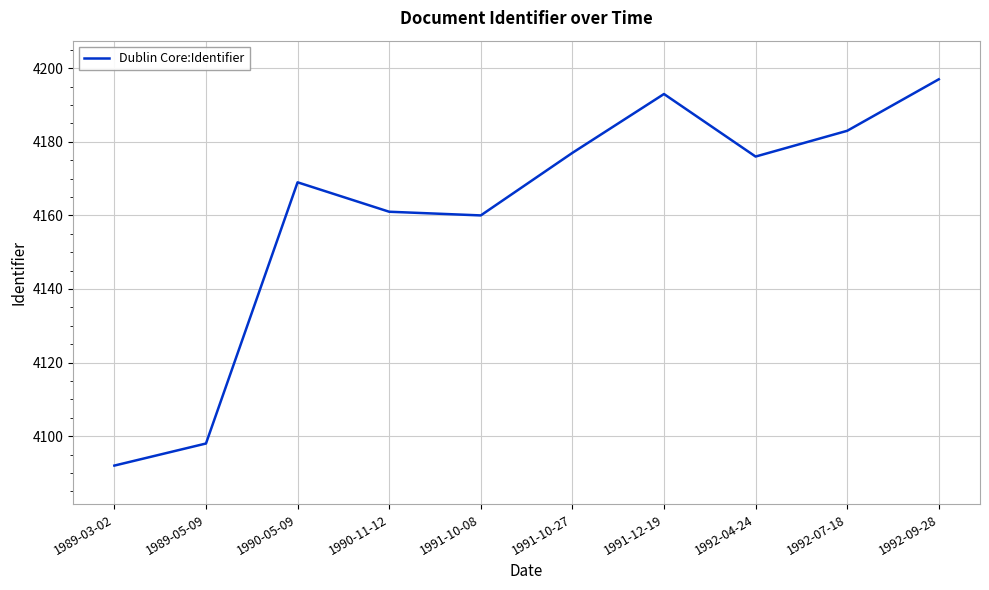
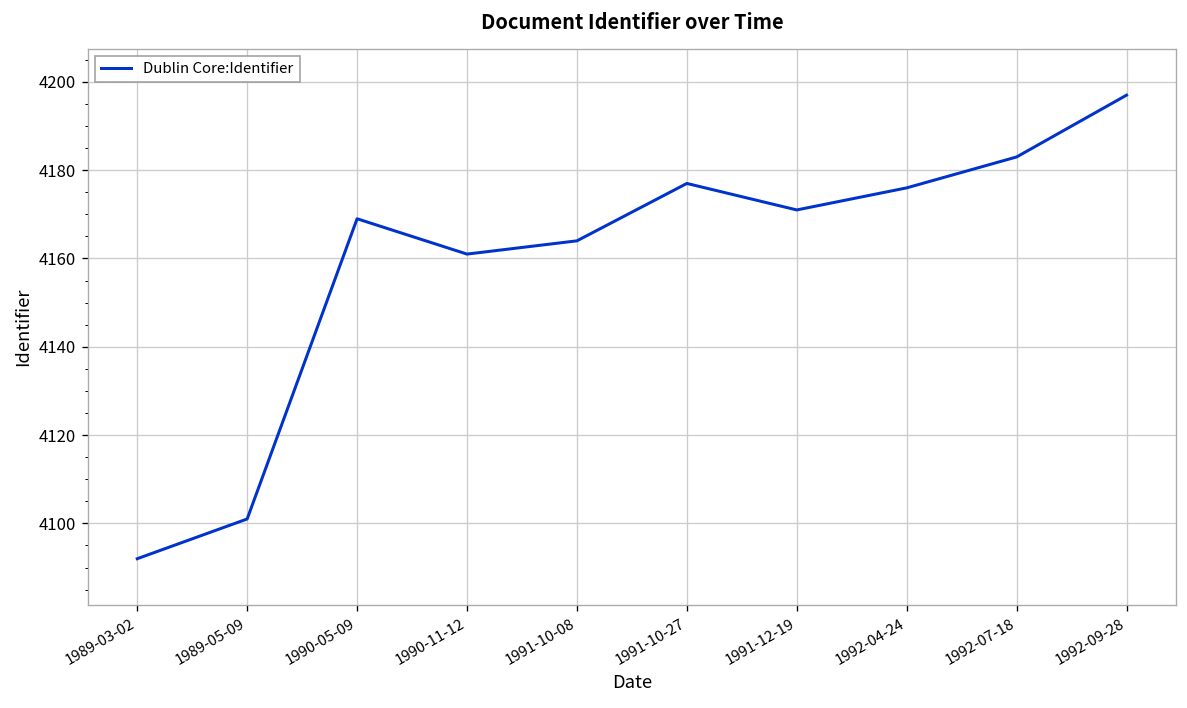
1989-05-09: 4098 -> 4101
1991-10-08: 4160 -> 4164
1991-12-19: 4193 -> 4171
